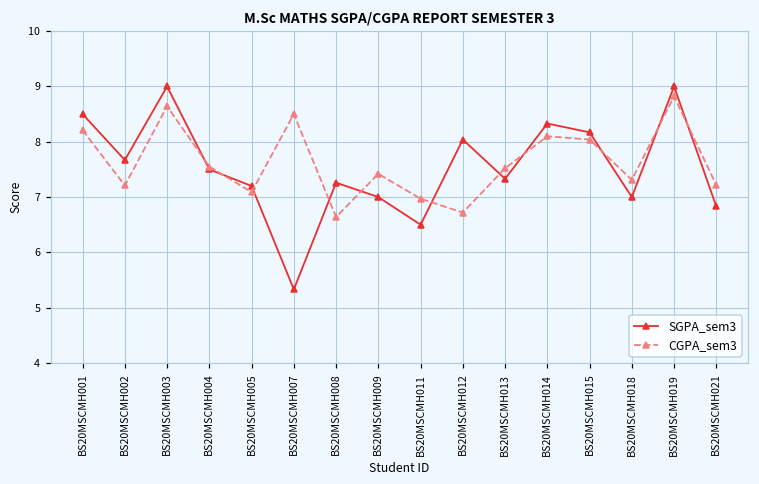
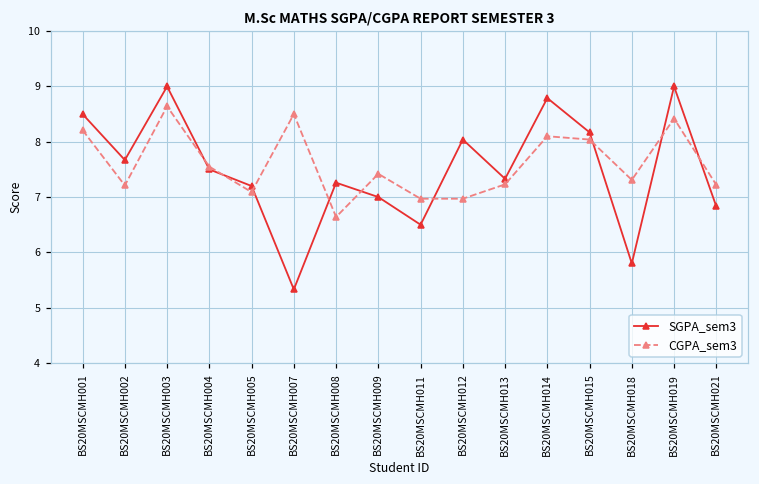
CGPA_sem3, BS20MSCMH012: 6.7 -> 7.0
CGPA_sem3, BS20MSCMH013: 7.5 -> 7.2
SGPA_sem3, BS20MSCMH014: 8.3 -> 8.8
SGPA_sem3, BS20MSCMH018: 7.0 -> 5.8
CGPA_sem3, BS20MSCMH019: 8.8 -> 8.4
